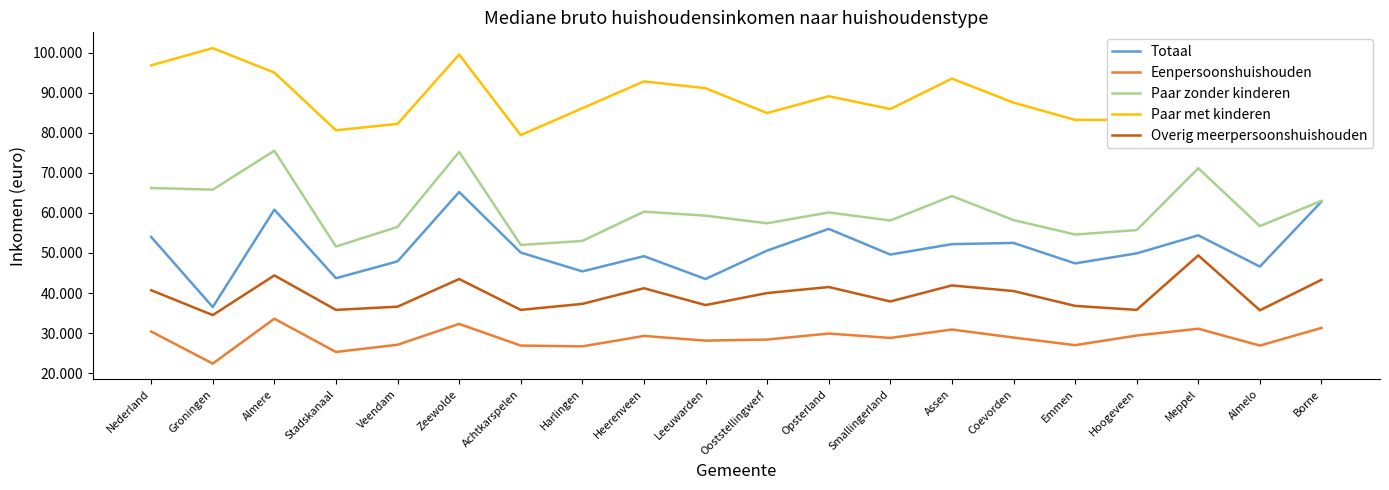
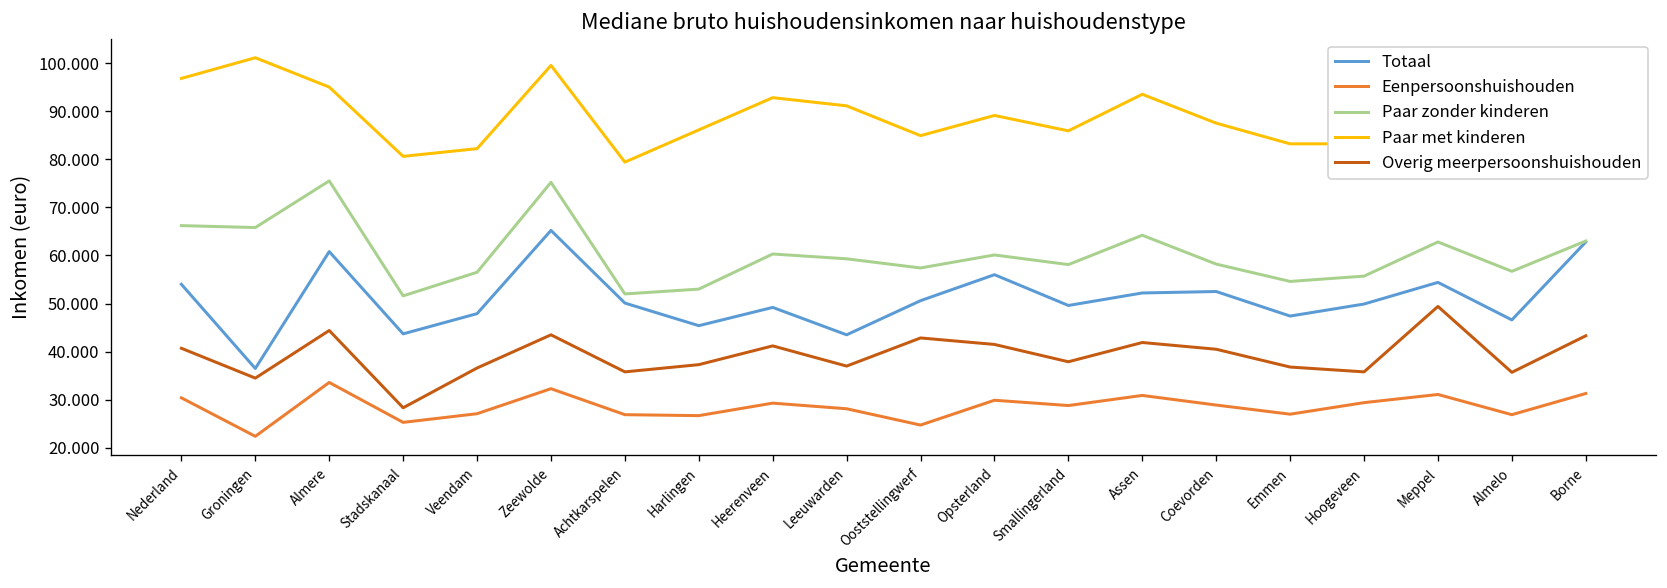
Overig meerpersoonshuishouden, Stadskanaal: 36 -> 28
Eenpersoonshuishouden, Ooststellingwerf: 28 -> 25
Overig meerpersoonshuishouden, Ooststellingwerf: 40 -> 43
Paar zonder kinderen, Meppel: 71 -> 63
